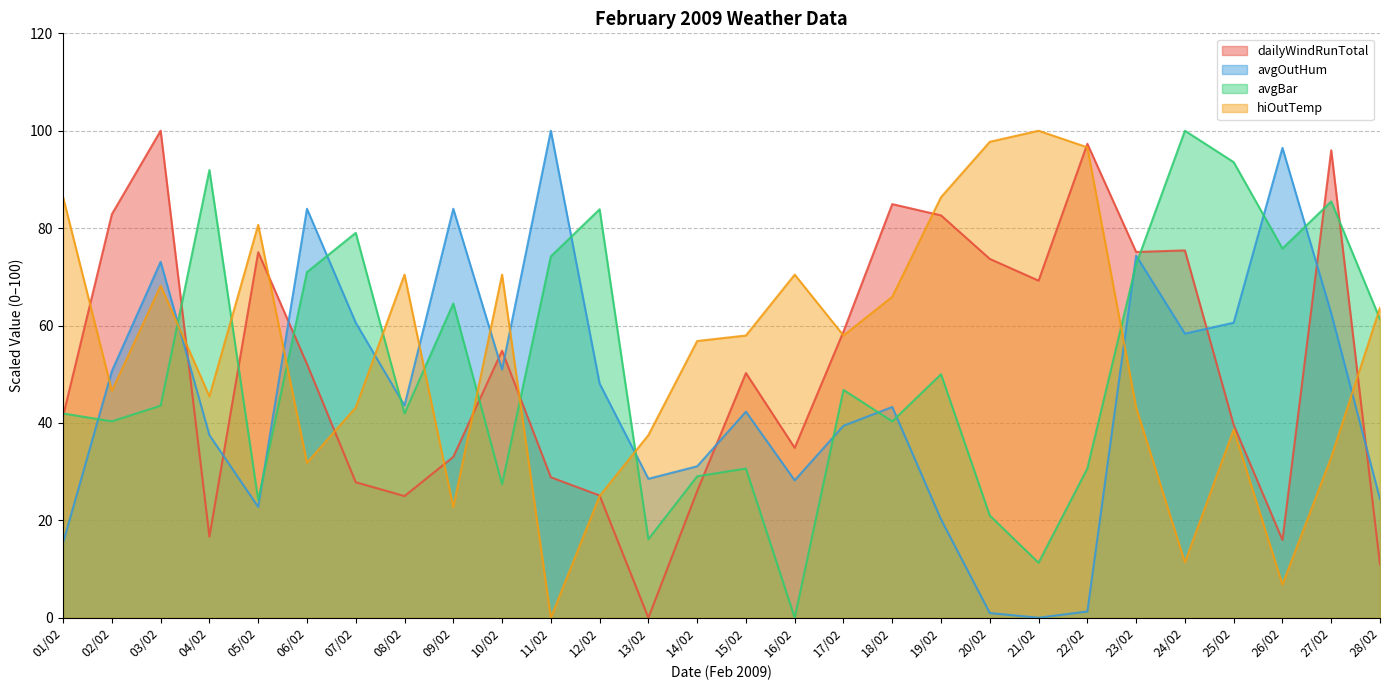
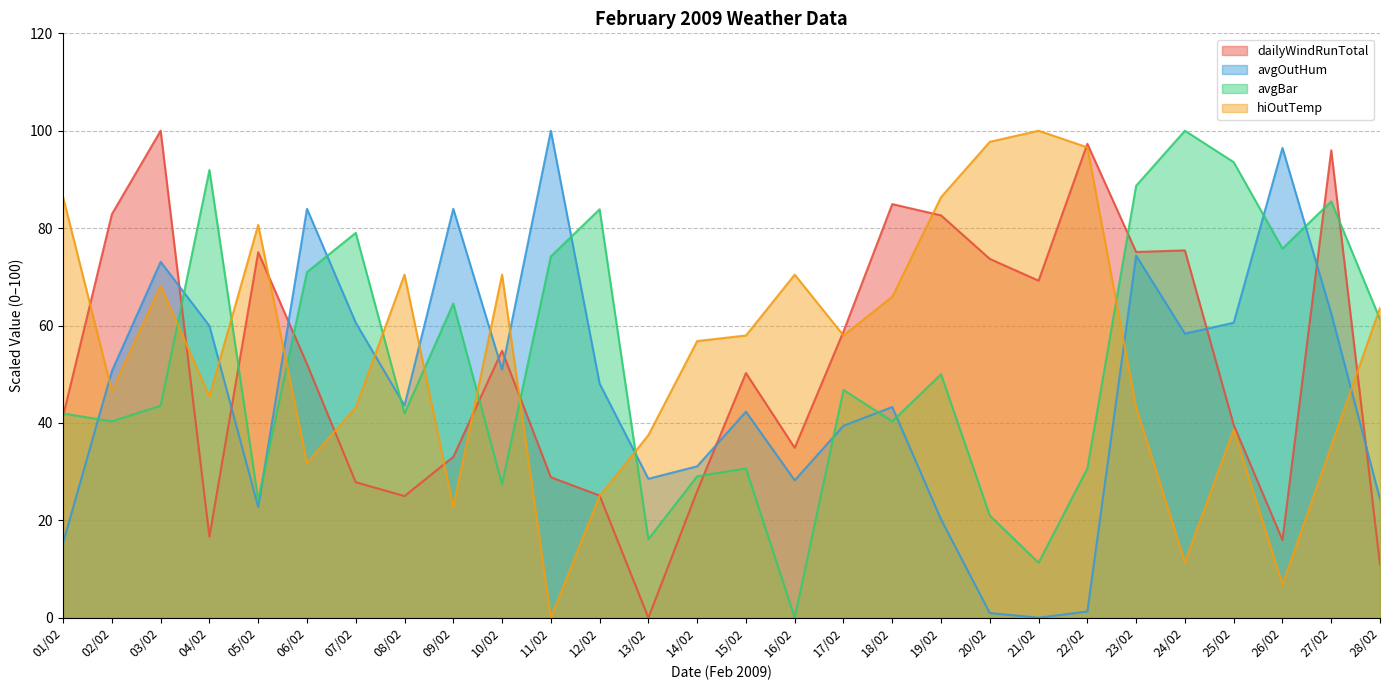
avgOutHum, 04/02: 37 -> 60
avgBar, 23/02: 73 -> 89
hiOutTemp, 27/02: 33 -> 35
